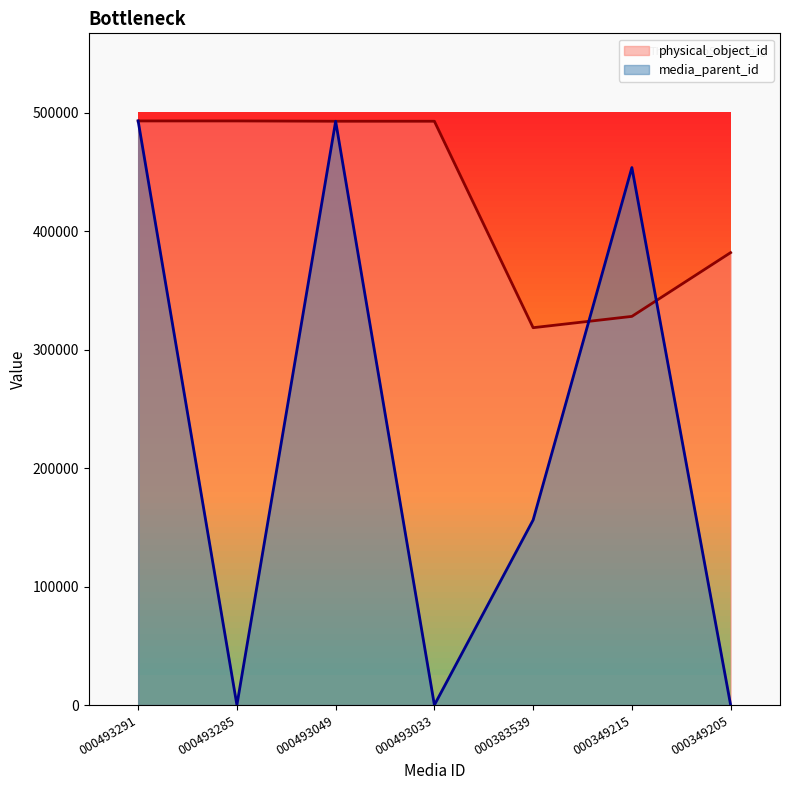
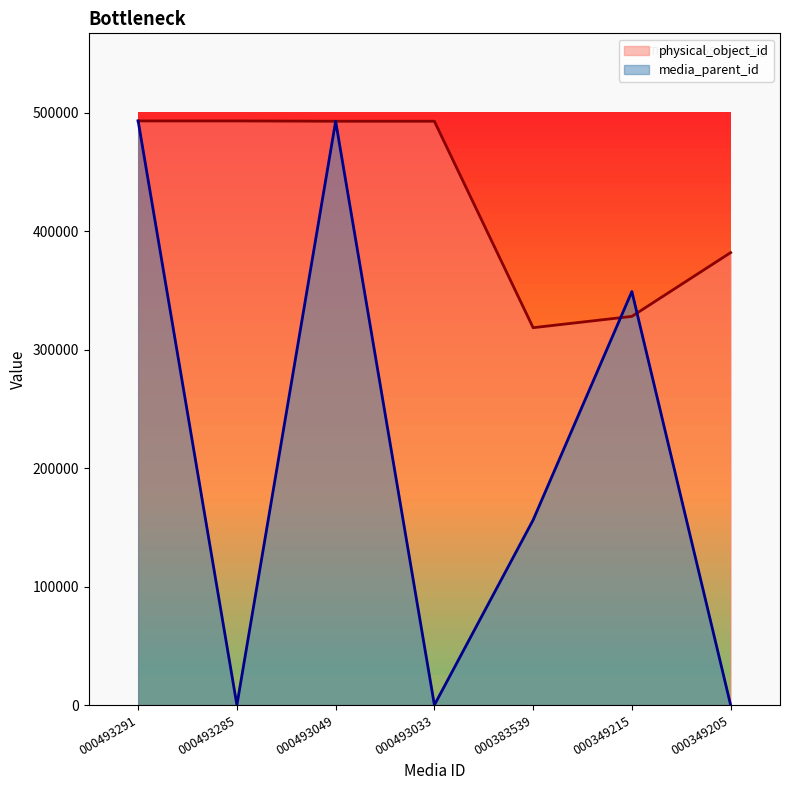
media_parent_id, 000349215: 454000 -> 349000
